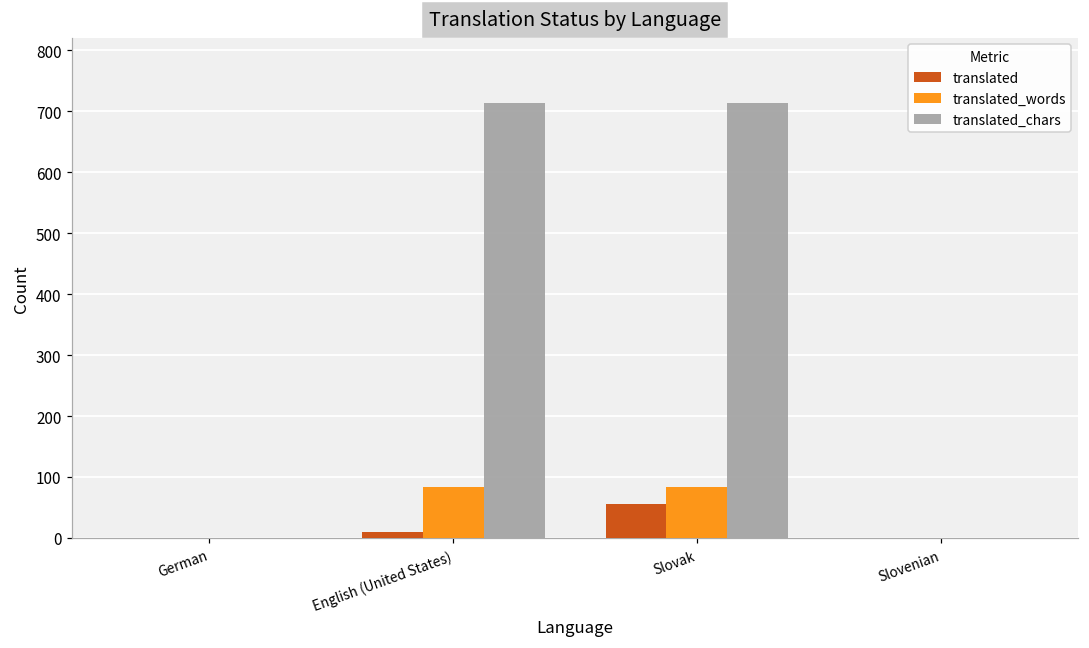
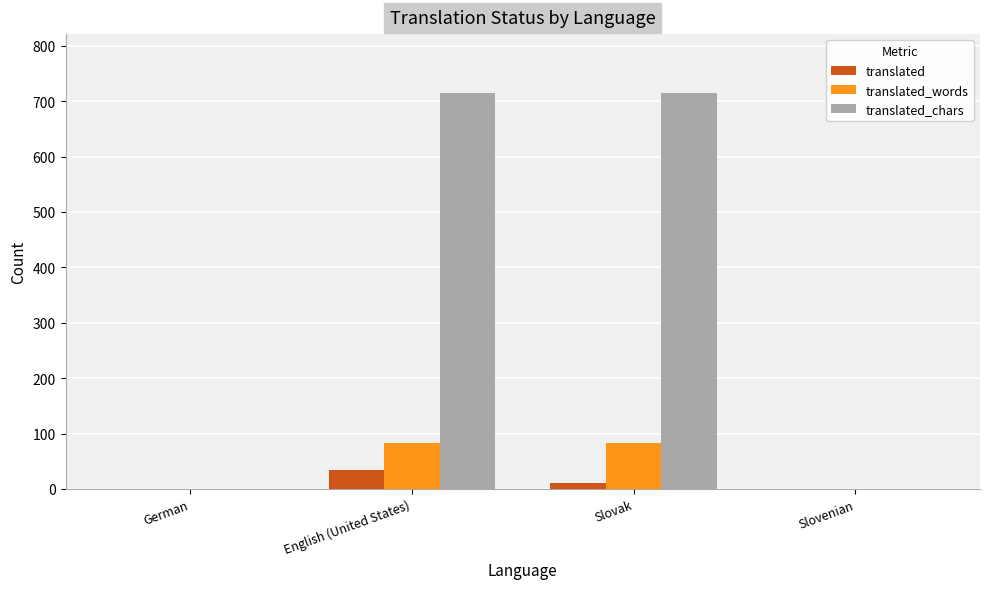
translated, English (United States): 10 -> 30
translated, Slovak: 60 -> 10
